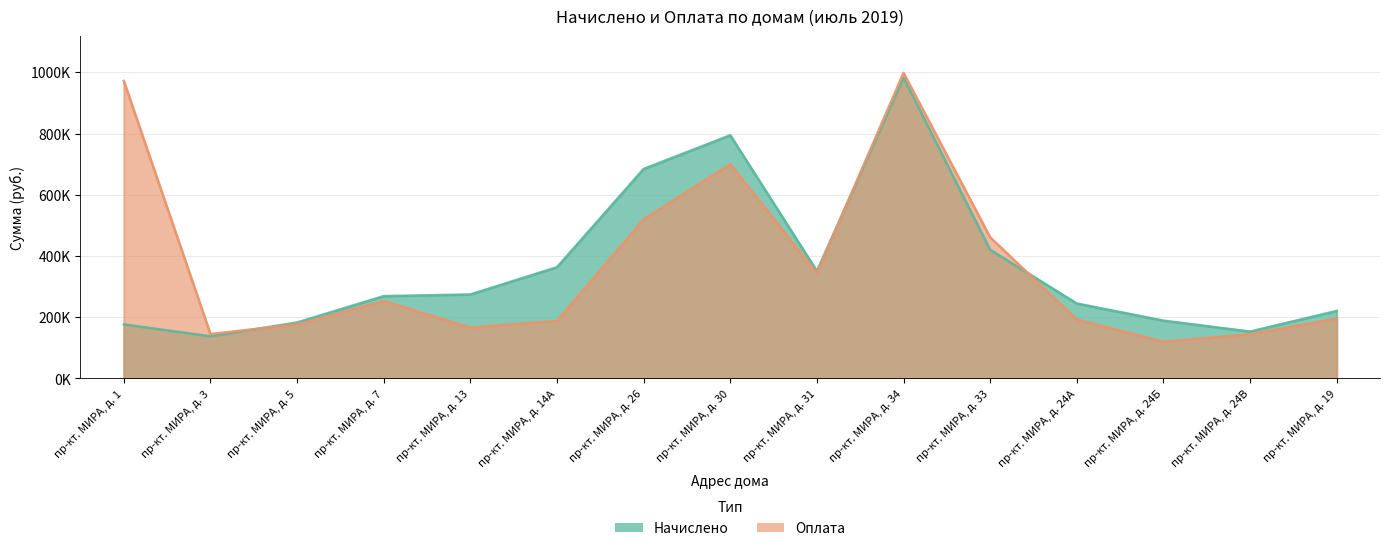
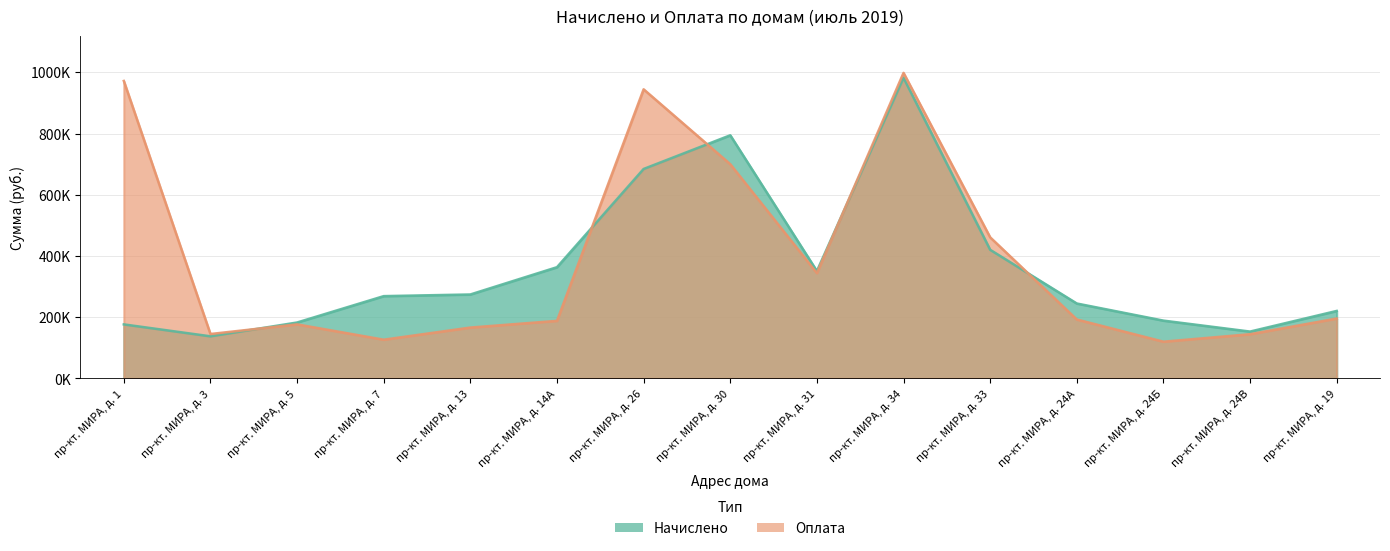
Оплата, пр-кт. МИРА, д. 7: 250000 -> 130000
Оплата, пр-кт. МИРА, д. 26: 520000 -> 940000
